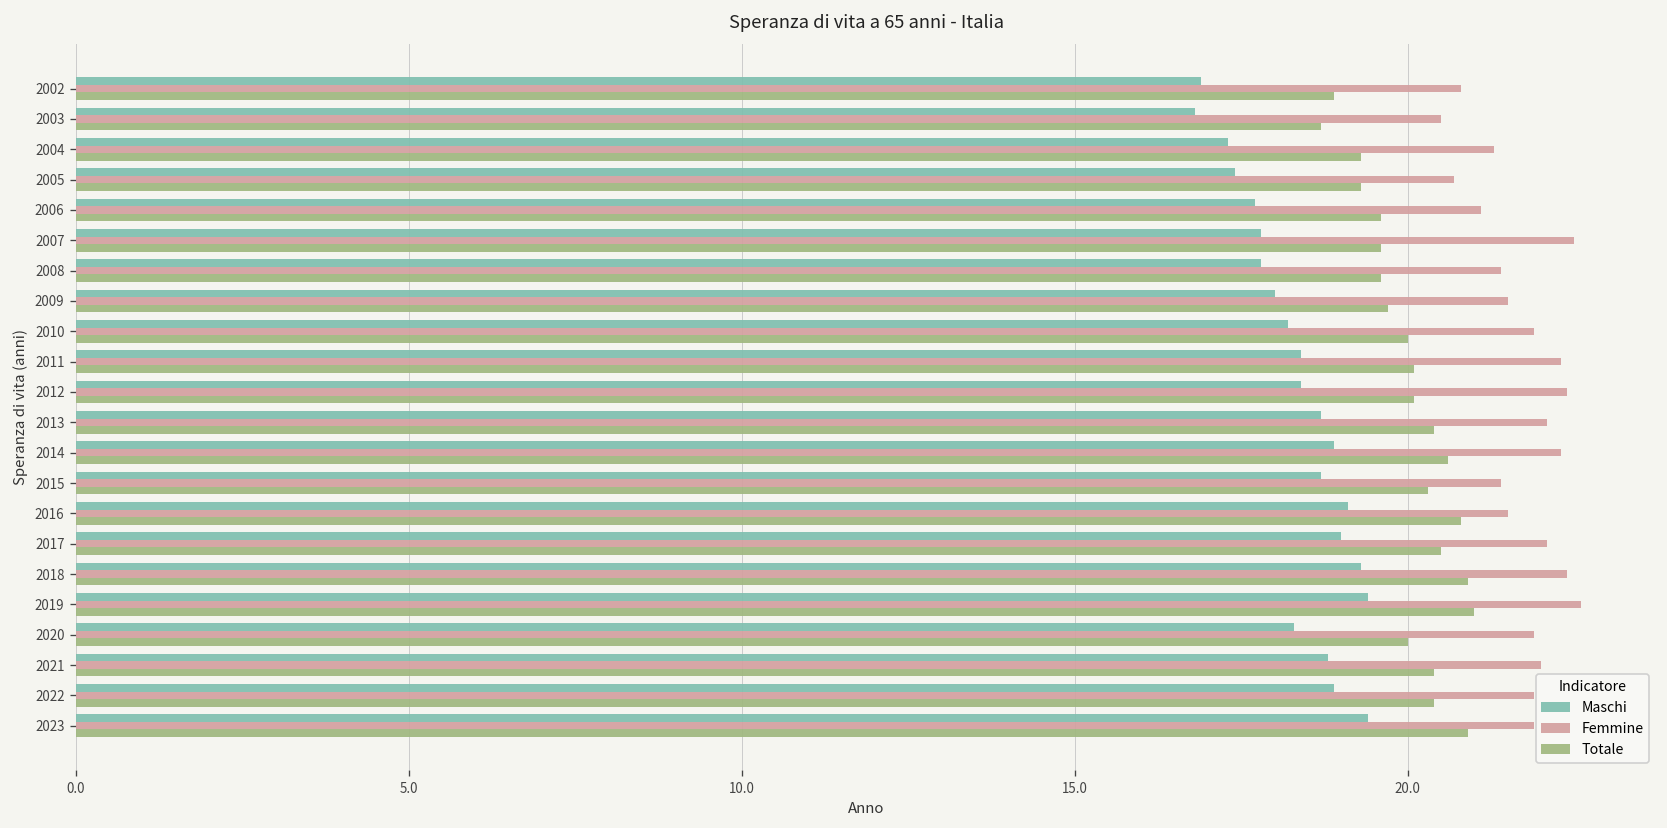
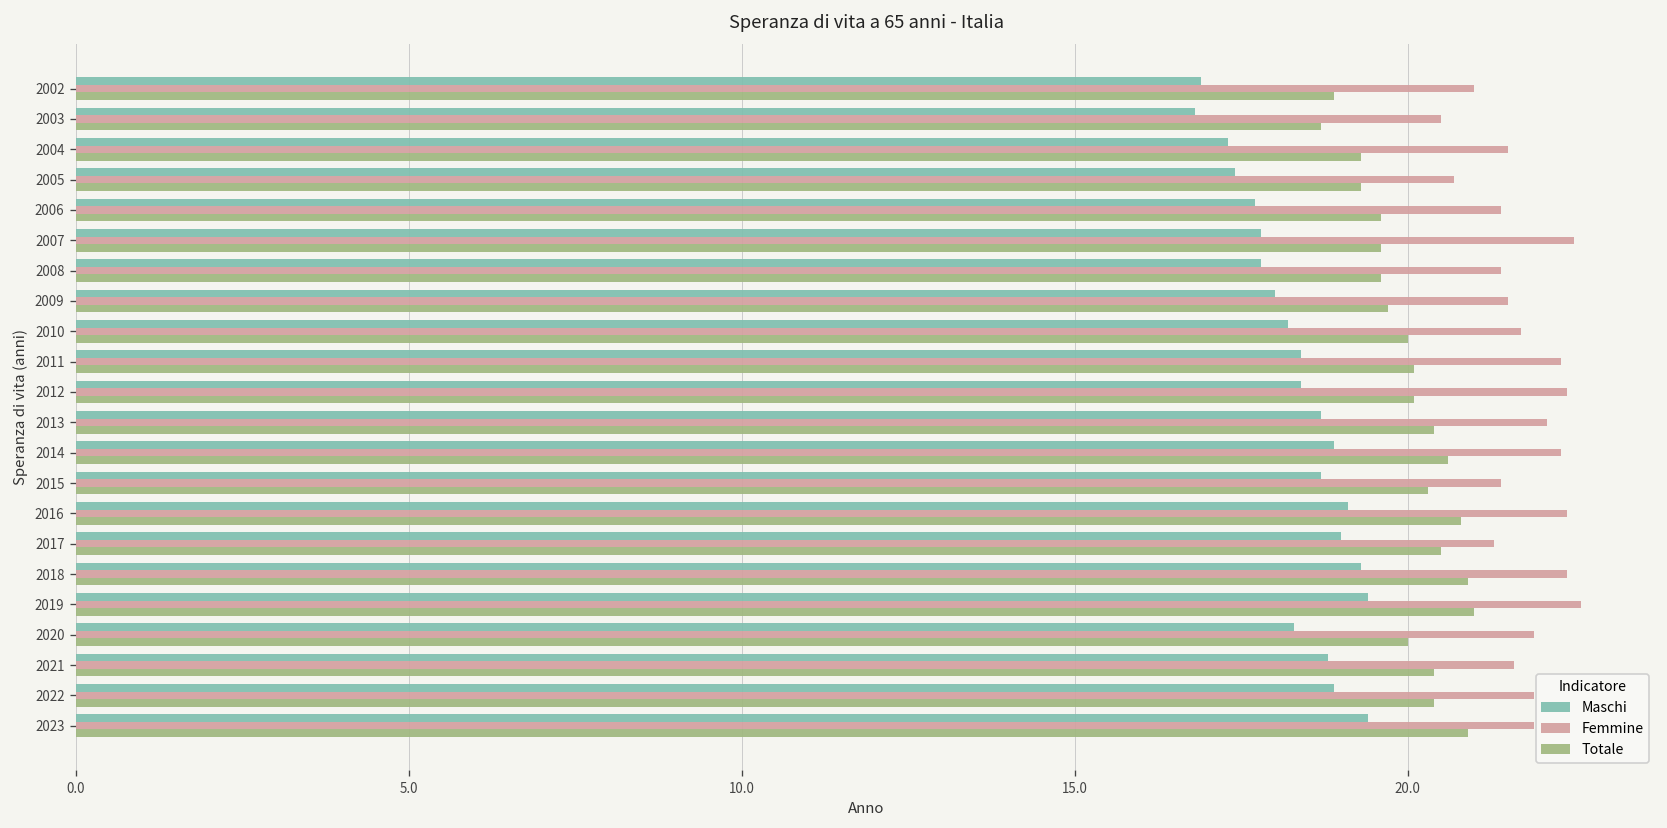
Femmine, 2002: 20.8 -> 21.0
Femmine, 2004: 21.3 -> 21.5
Femmine, 2006: 21.1 -> 21.4
Femmine, 2010: 21.9 -> 21.7
Femmine, 2016: 21.5 -> 22.4
Femmine, 2017: 22.1 -> 21.3
Femmine, 2021: 22.0 -> 21.6
